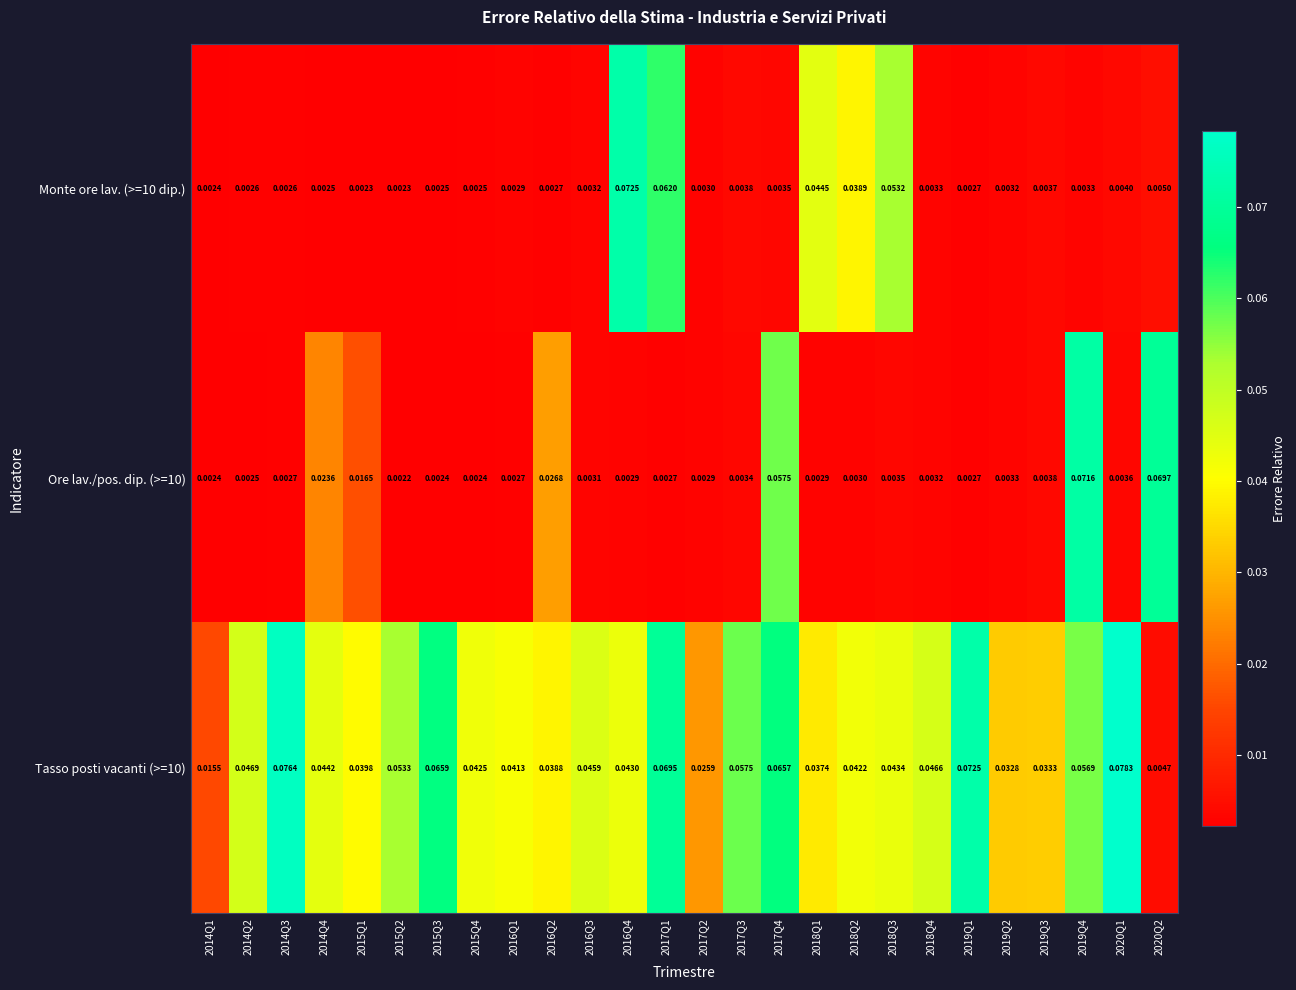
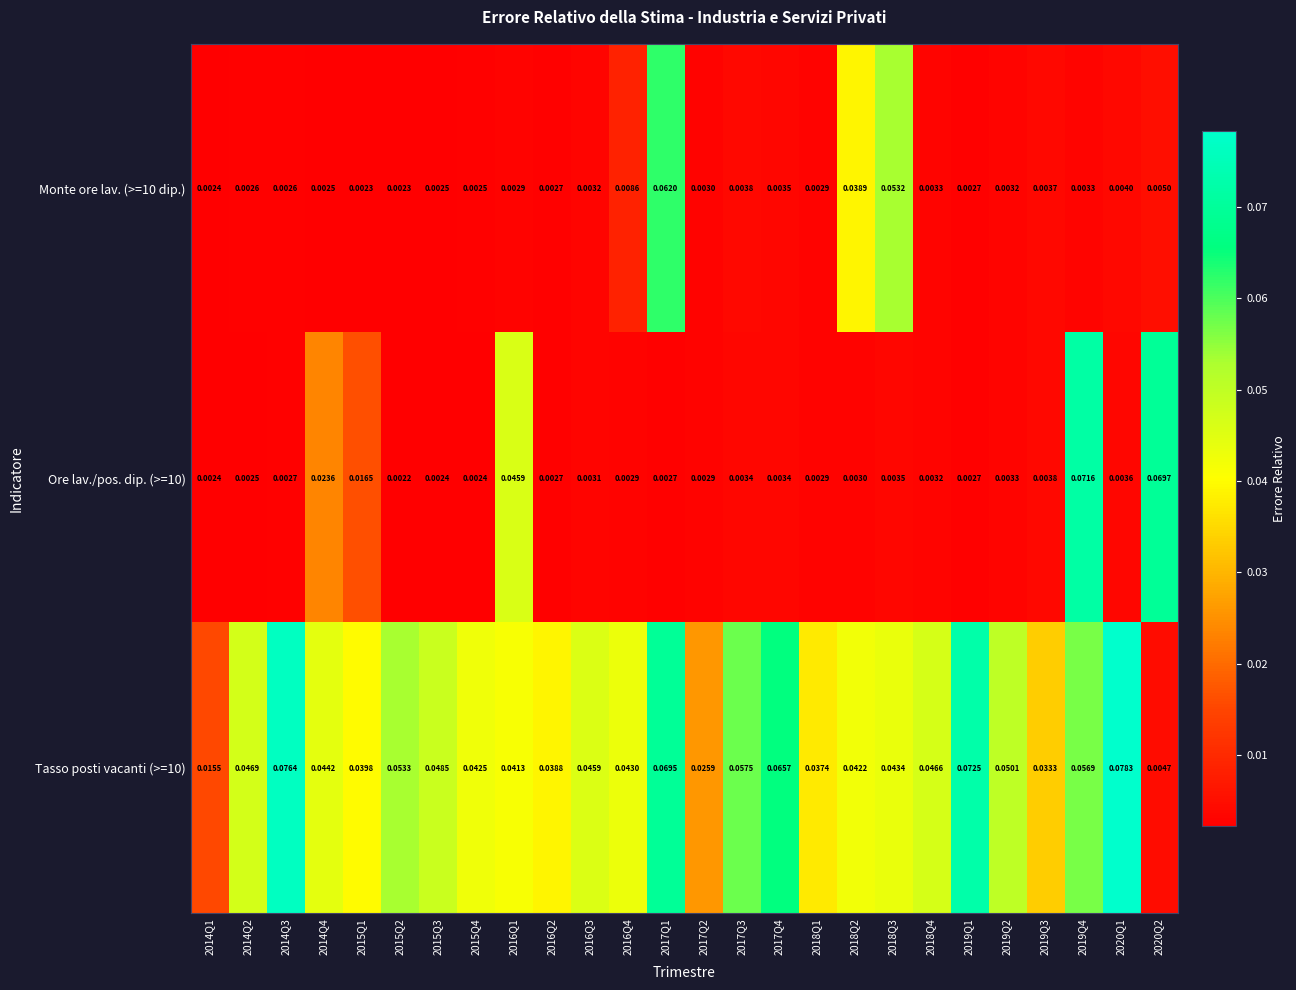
Monte ore lav. (>=10 dip.), 2016Q4: 0.0725 -> 0.0086
Monte ore lav. (>=10 dip.), 2018Q1: 0.0445 -> 0.0029
Ore lav./pos. dip. (>=10), 2016Q1: 0.0027 -> 0.0459
Ore lav./pos. dip. (>=10), 2016Q2: 0.0268 -> 0.0027
Ore lav./pos. dip. (>=10), 2017Q4: 0.0575 -> 0.0034
Tasso posti vacanti (>=10), 2015Q3: 0.0659 -> 0.0485
Tasso posti vacanti (>=10), 2019Q2: 0.0328 -> 0.0501
